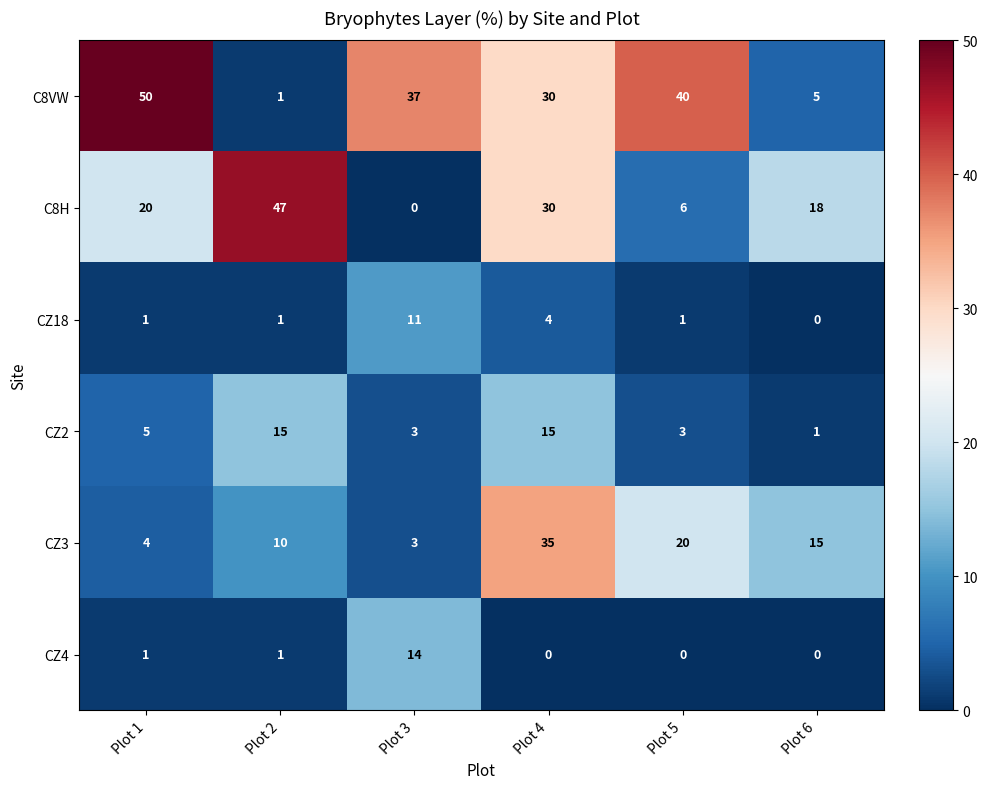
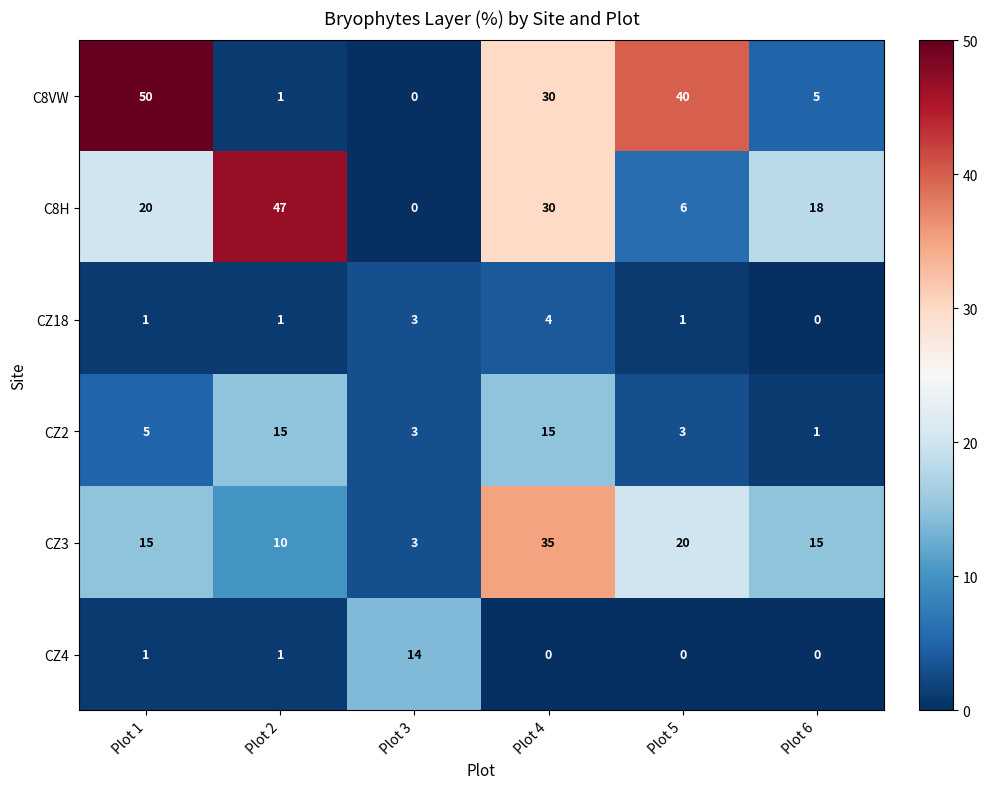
C8VW, Plot 3: 37 -> 0
CZ18, Plot 3: 11 -> 3
CZ3, Plot 1: 4 -> 15
